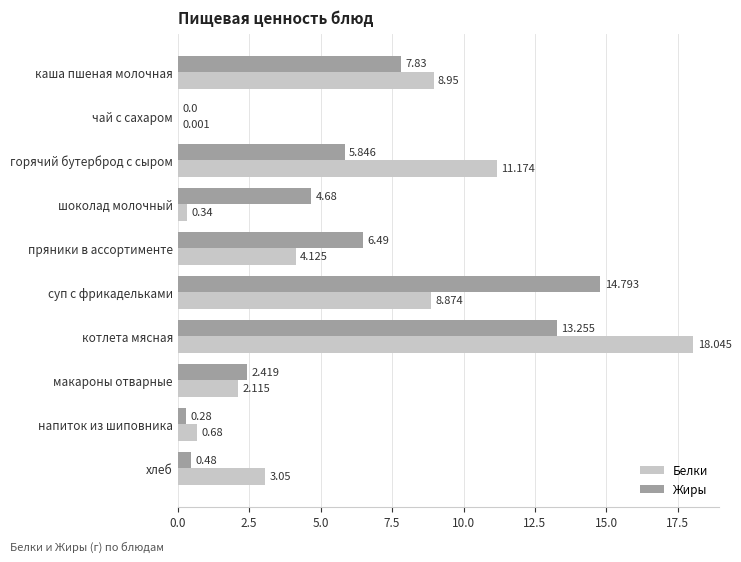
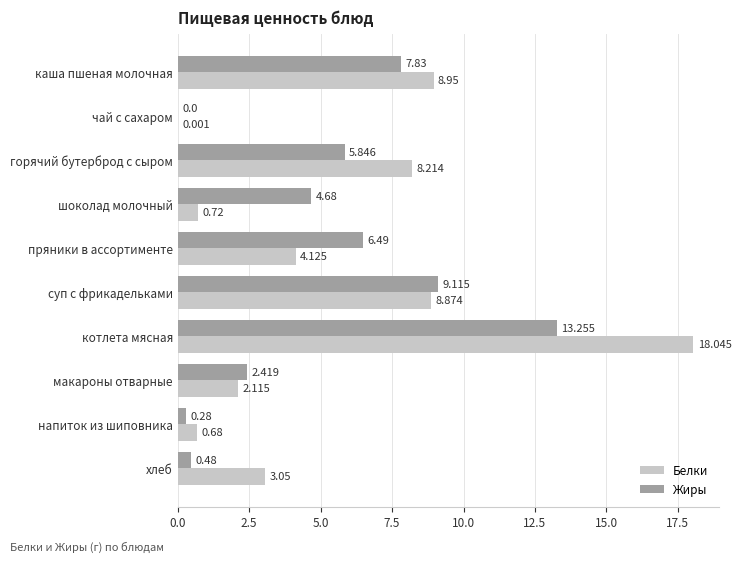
Белки, горячий бутерброд с сыром: 11.174 -> 8.214
Белки, шоколад молочный: 0.34 -> 0.72
Жиры, суп с фрикадельками: 14.793 -> 9.115
